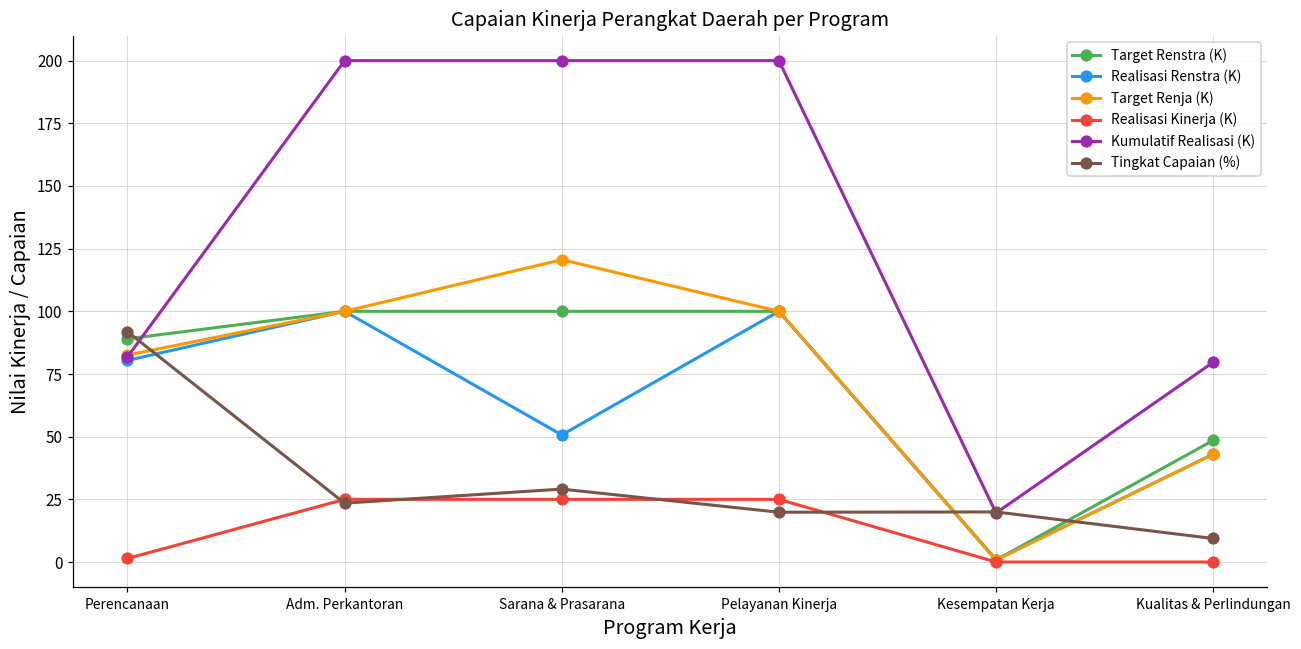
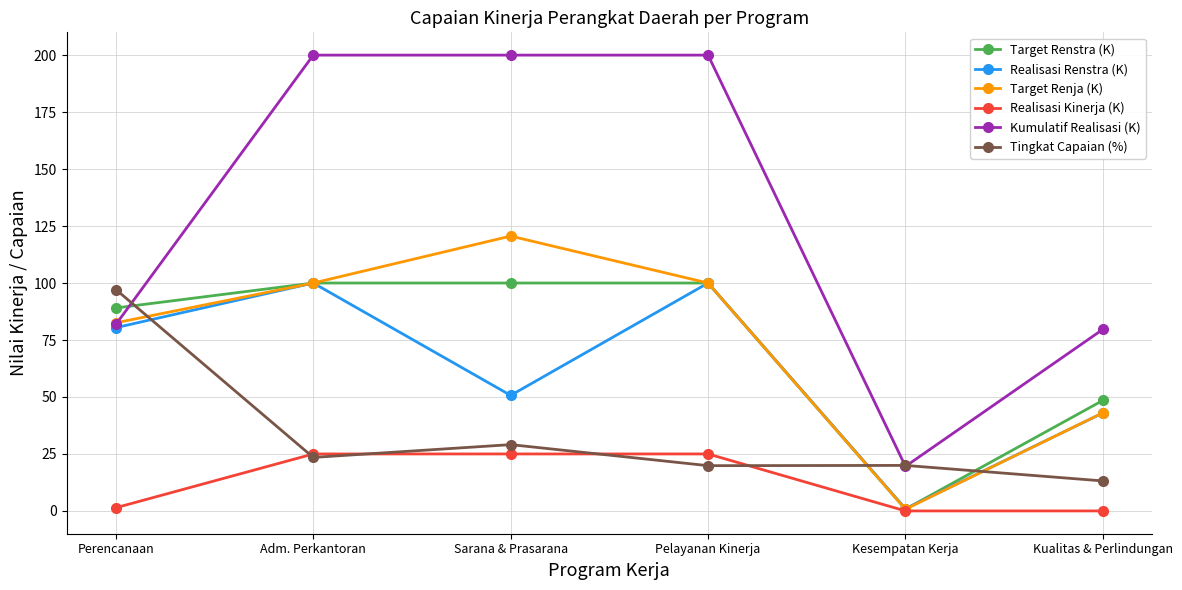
Tingkat Capaian (%), Perencanaan: 92 -> 97
Tingkat Capaian (%), Kualitas & Perlindungan: 9 -> 13
